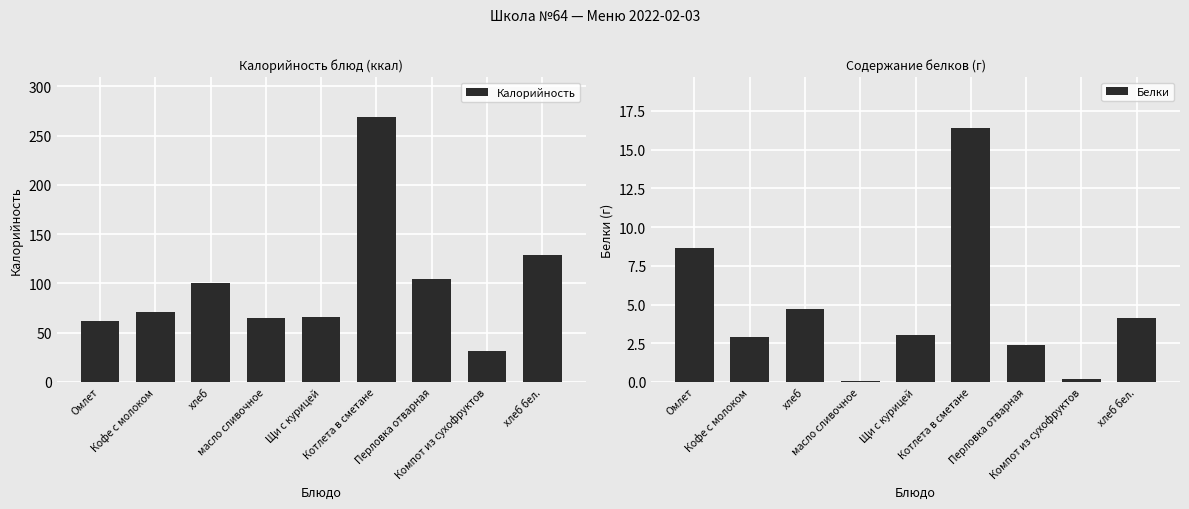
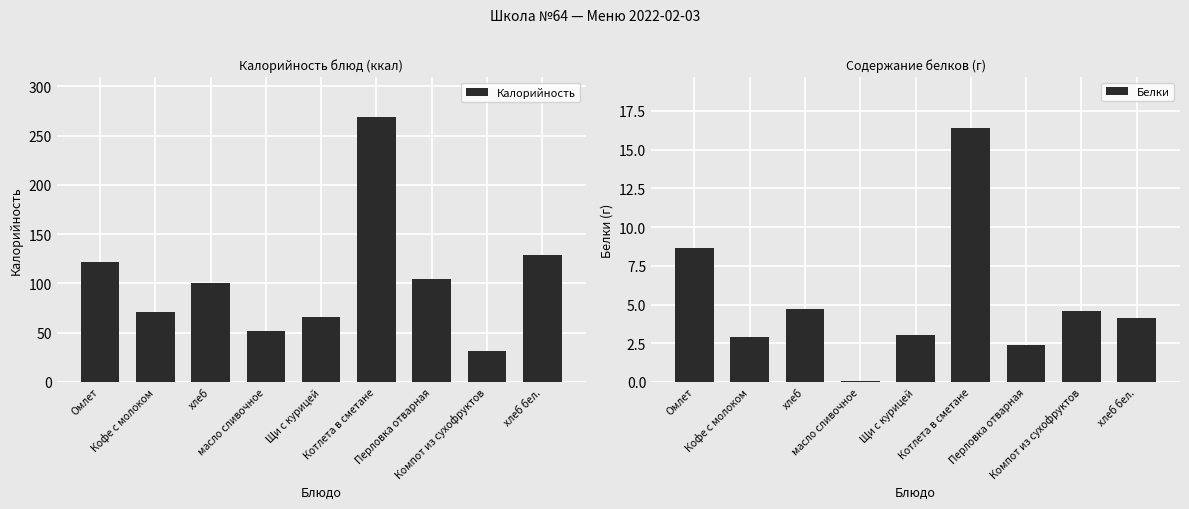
Калорийность блюд (ккал), Омлет: 60 -> 120
Калорийность блюд (ккал), масло сливочное: 70 -> 50
Содержание белков (г), Компот из сухофруктов: 0.2 -> 4.6
